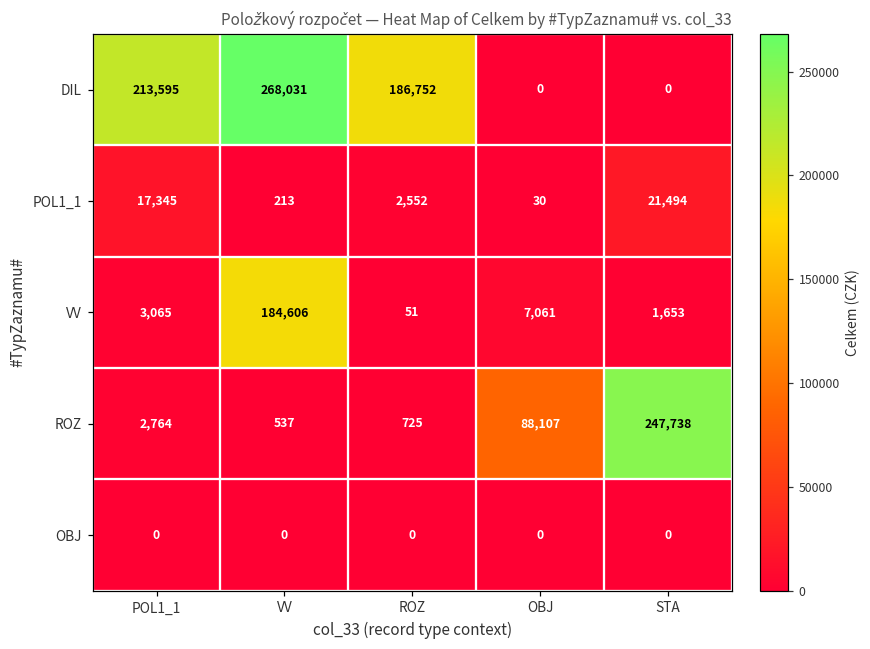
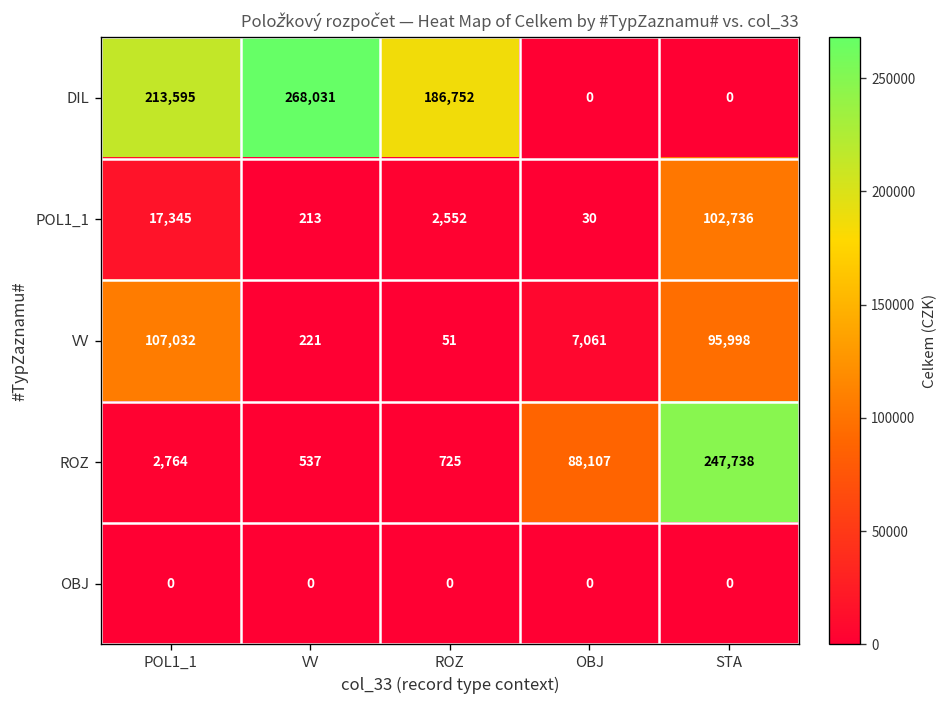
POL1_1, STA: 21,494 -> 102,736
VV, POL1_1: 3,065 -> 107,032
VV, VV: 184,606 -> 221
VV, STA: 1,653 -> 95,998
